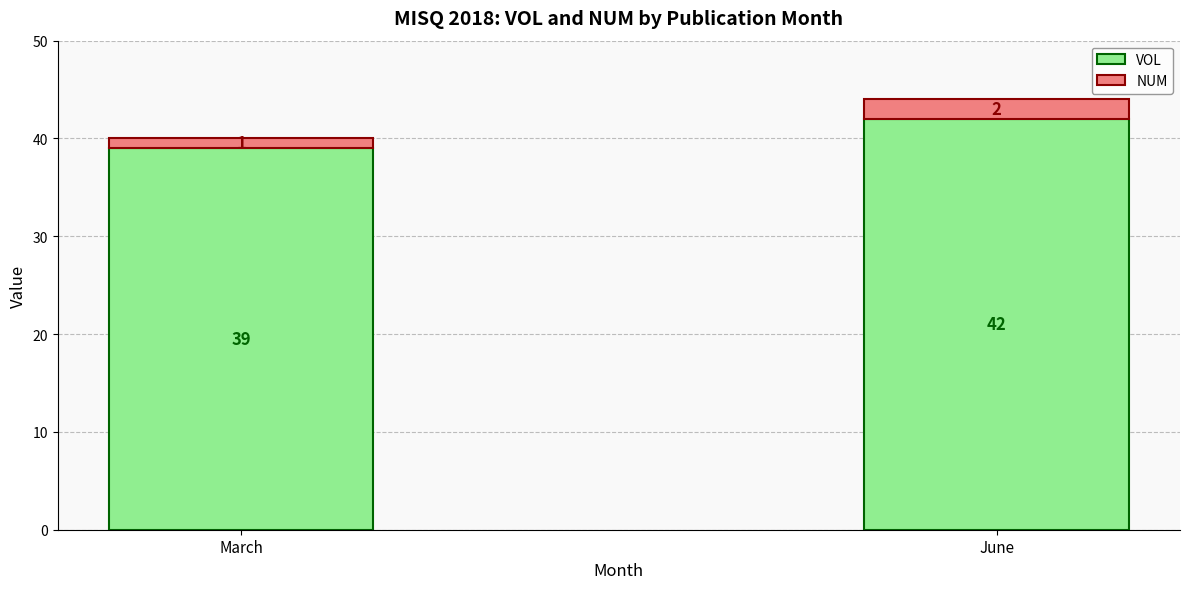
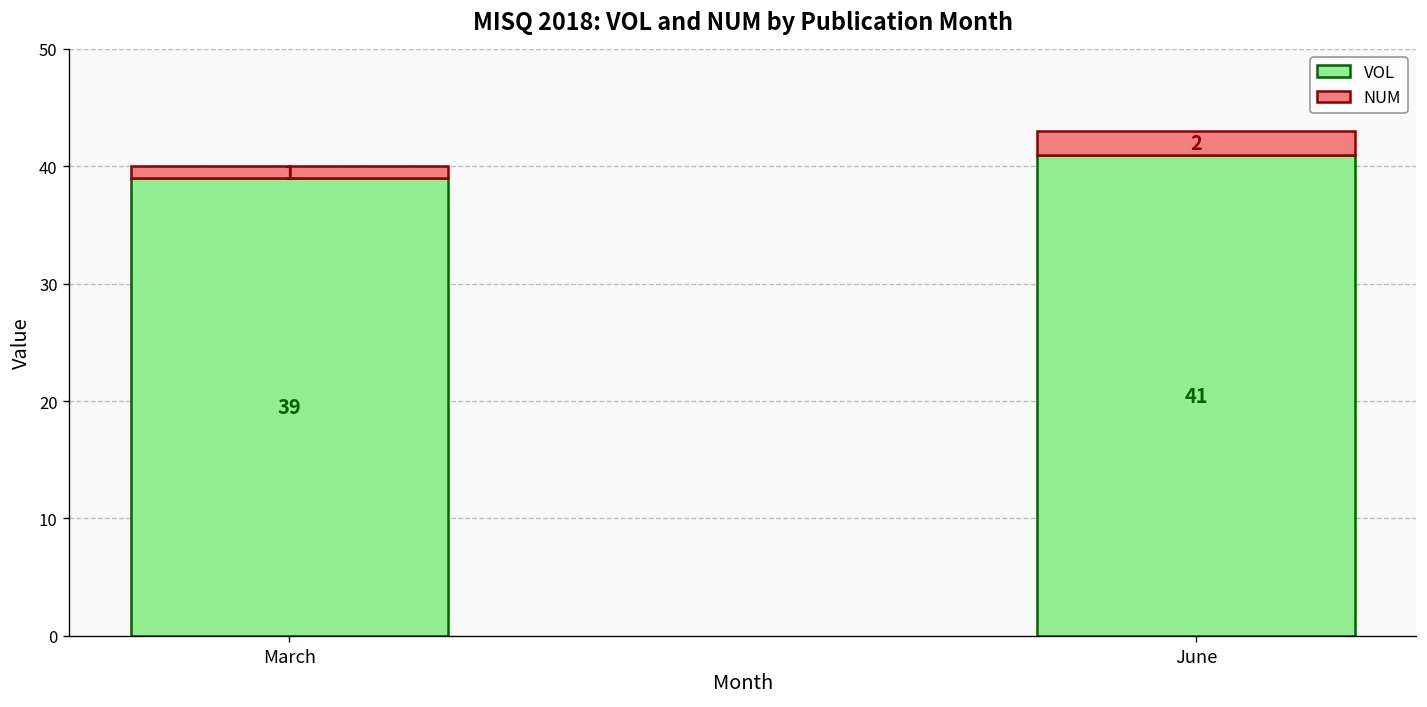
VOL, June: 42 -> 41
